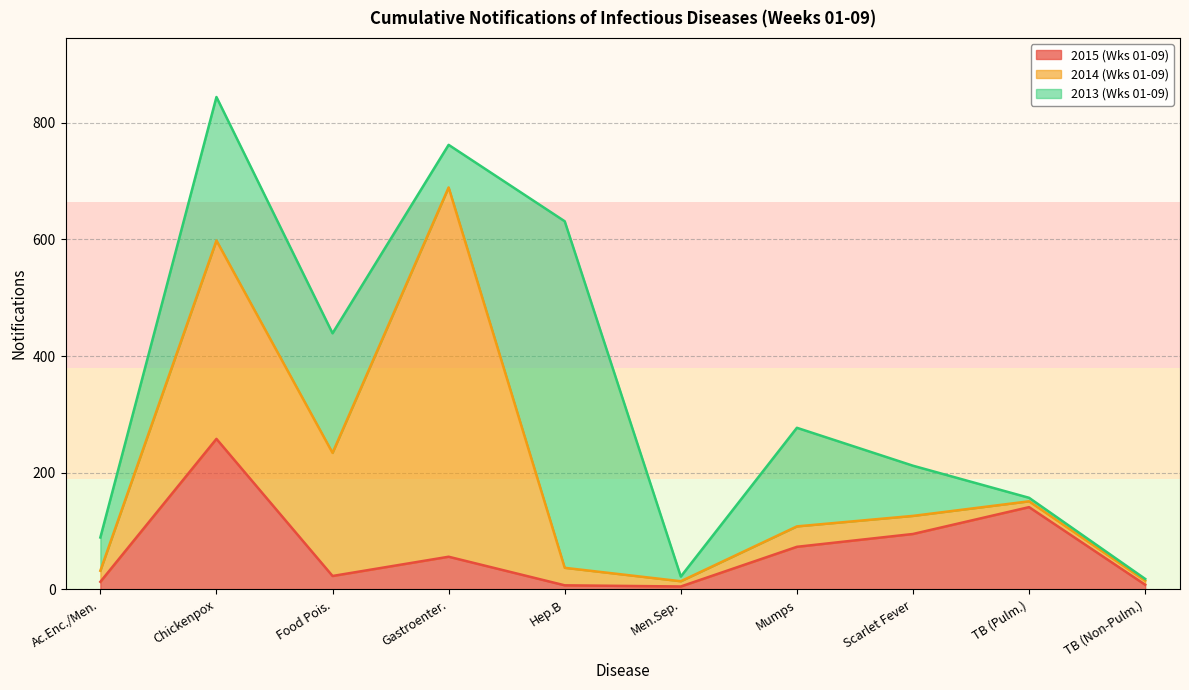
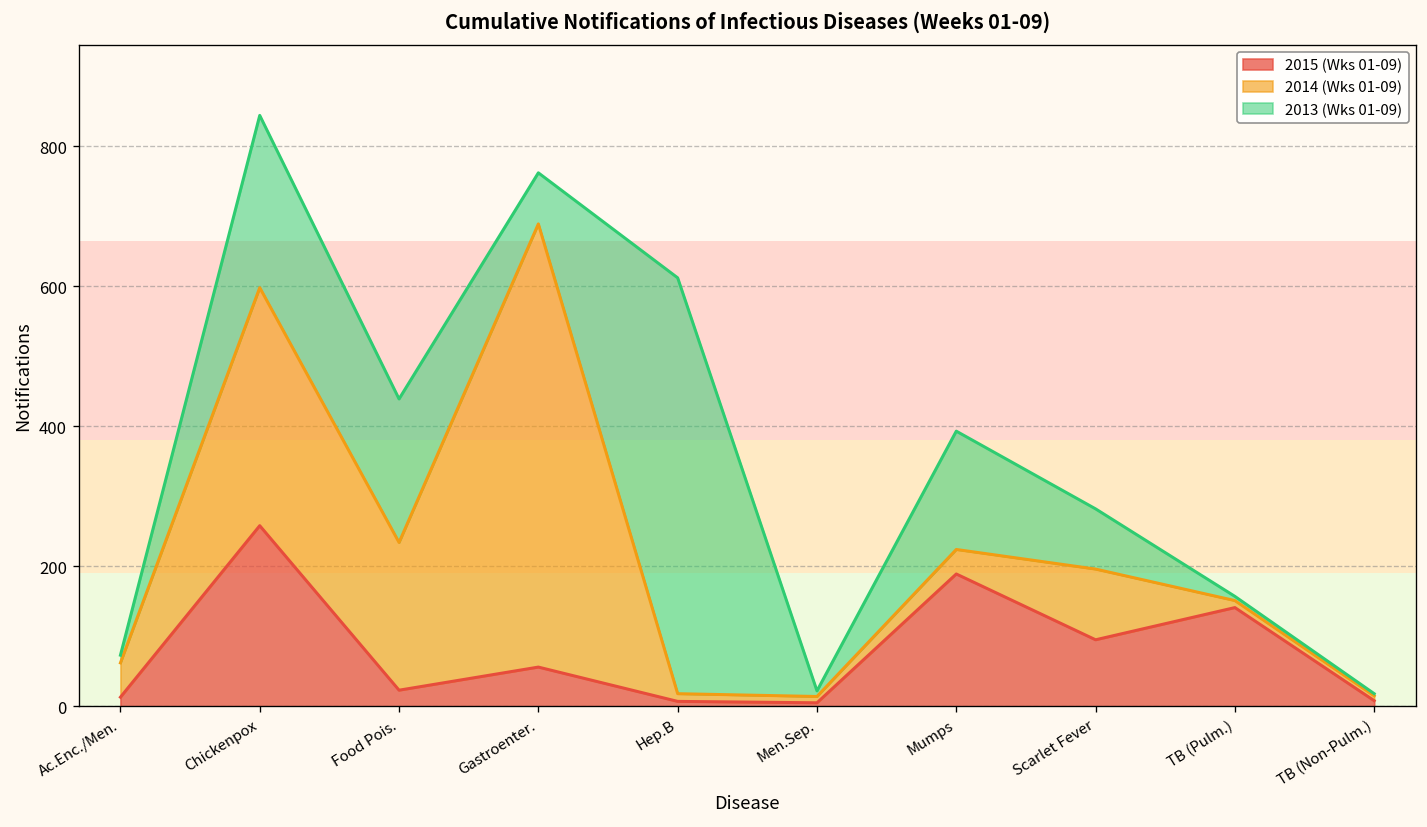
2014 (Wks 01-09), Ac.Enc./Men.: 20 -> 50
2013 (Wks 01-09), Ac.Enc./Men.: 60 -> 10
2014 (Wks 01-09), Hep.B: 30 -> 10
2015 (Wks 01-09), Mumps: 70 -> 190
2014 (Wks 01-09), Scarlet Fever: 30 -> 100
